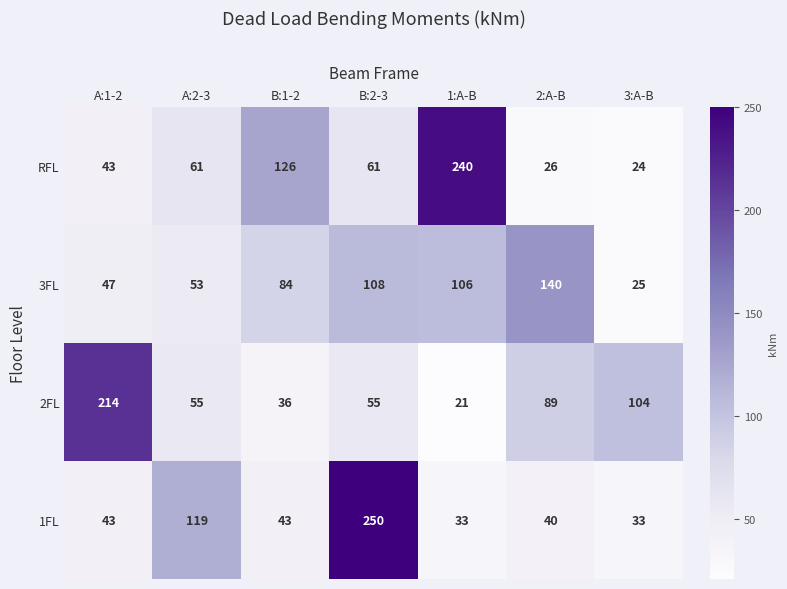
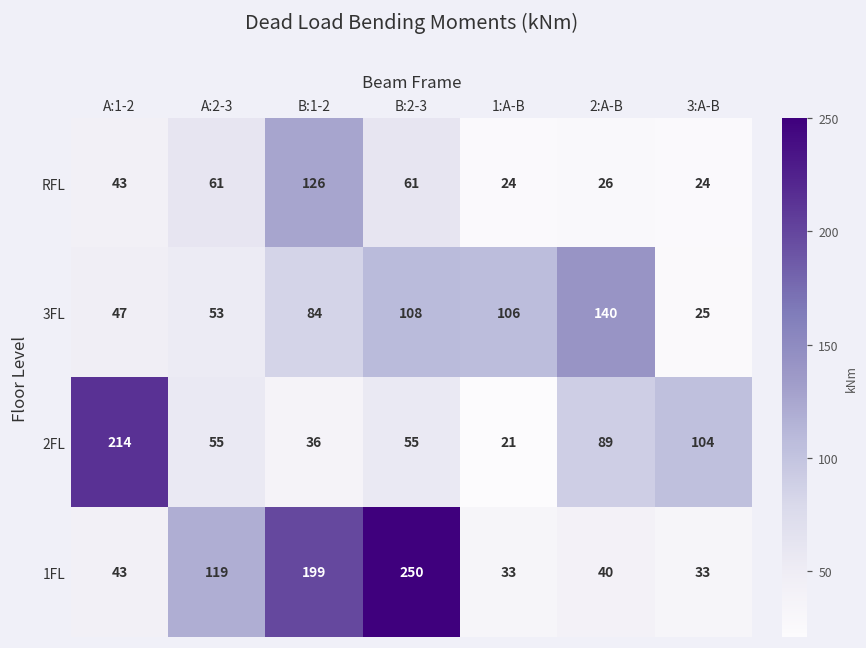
RFL, 1:A-B: 240 -> 24
1FL, B:1-2: 43 -> 199
